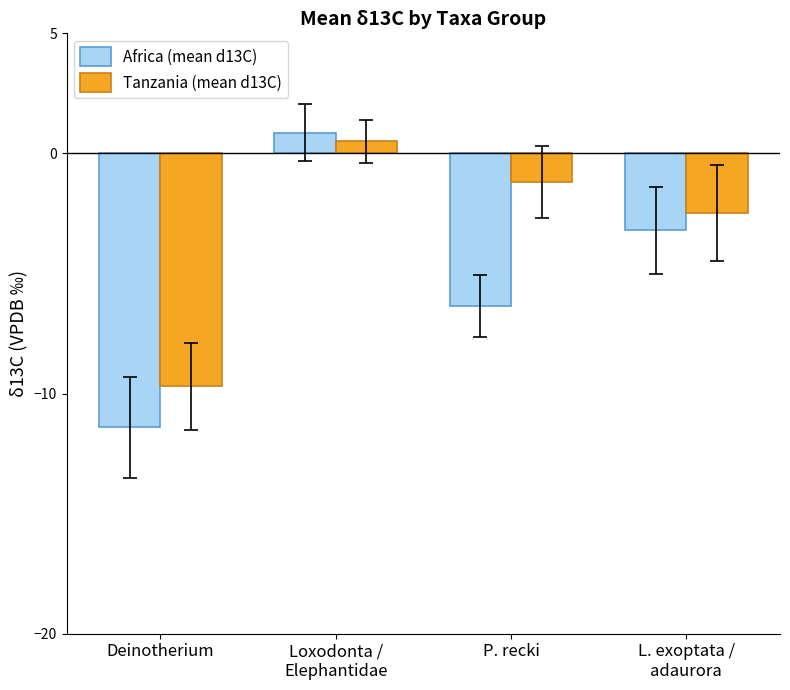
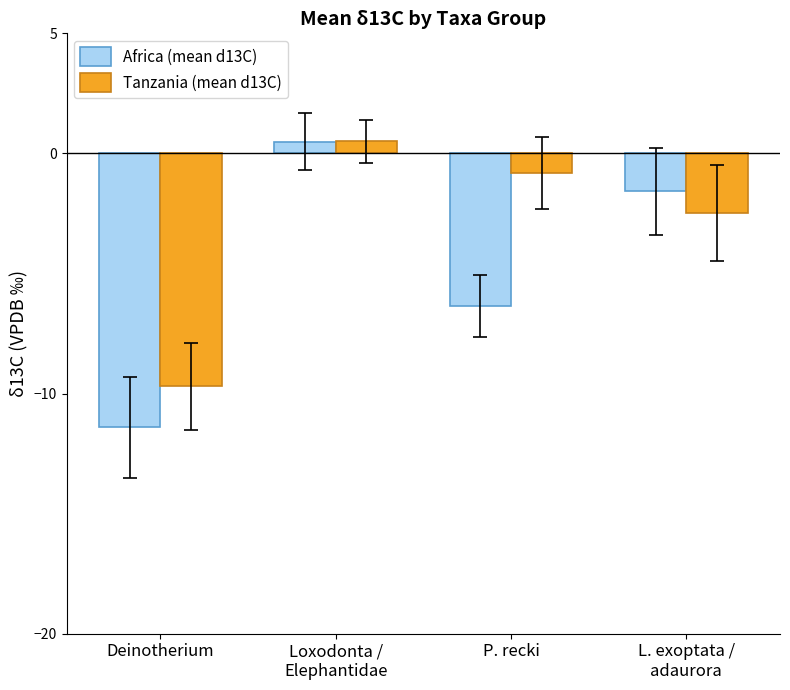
Africa (mean d13C), Loxodonta / Elephantidae: 0.9 -> 0.5
Tanzania (mean d13C), P. recki: -1.2 -> -0.8
Africa (mean d13C), L. exoptata / adaurora: -3.2 -> -1.6
